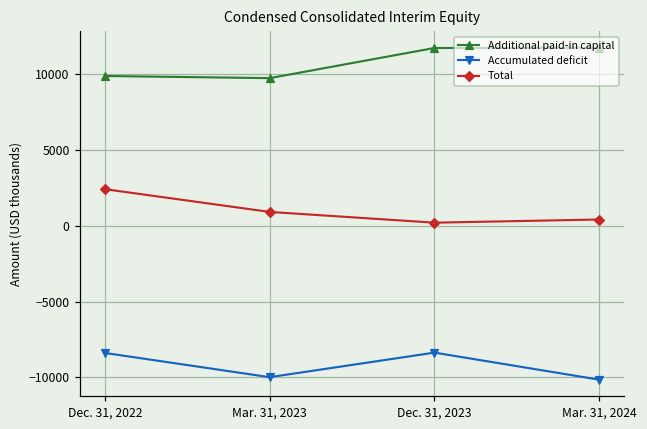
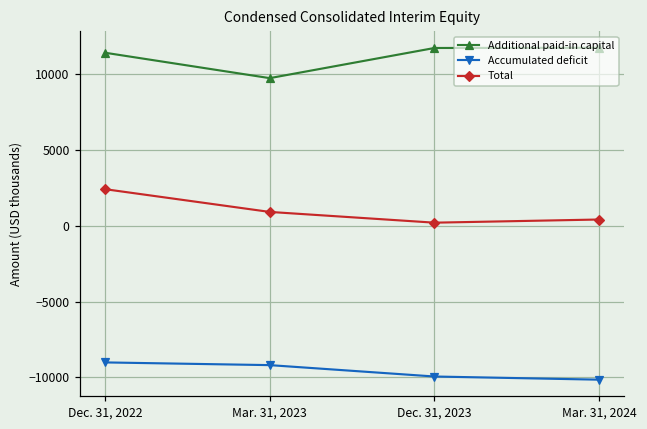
Additional paid-in capital, Dec. 31, 2022: 9900 -> 11400
Accumulated deficit, Dec. 31, 2022: -8400 -> -9000
Accumulated deficit, Mar. 31, 2023: -10000 -> -9200
Accumulated deficit, Dec. 31, 2023: -8400 -> -9900
